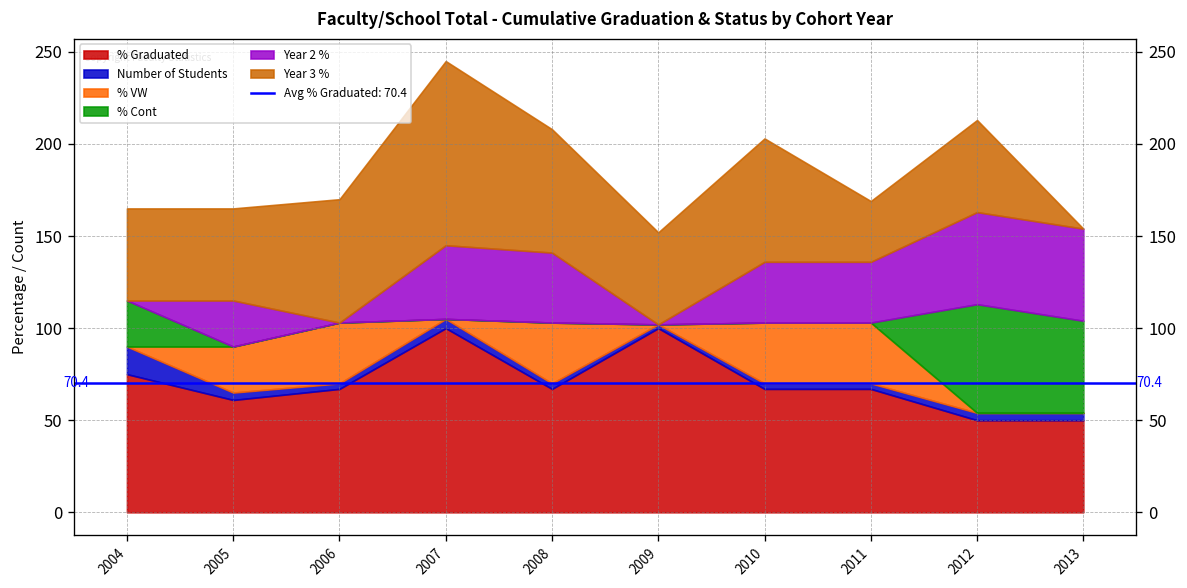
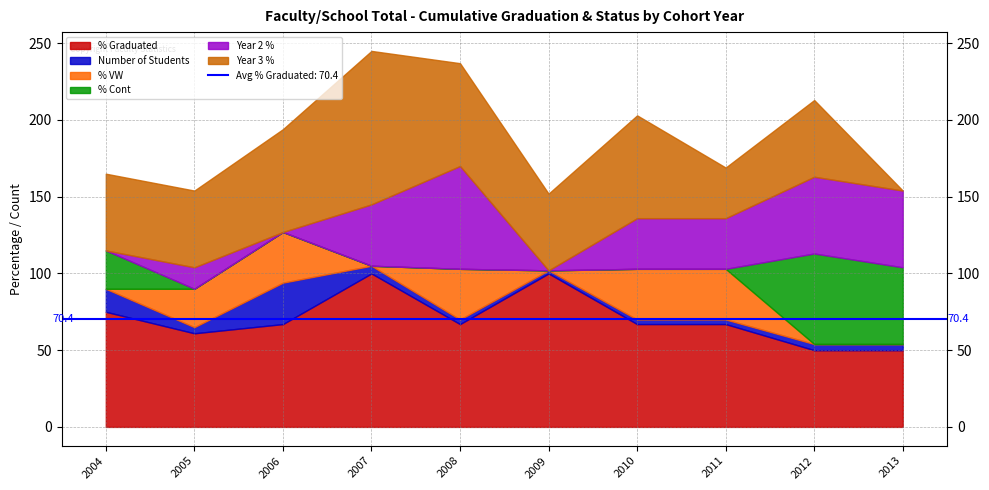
Year 2 %, 2005: 25 -> 14
Number of Students, 2006: 3 -> 27
Year 2 %, 2008: 38 -> 67
